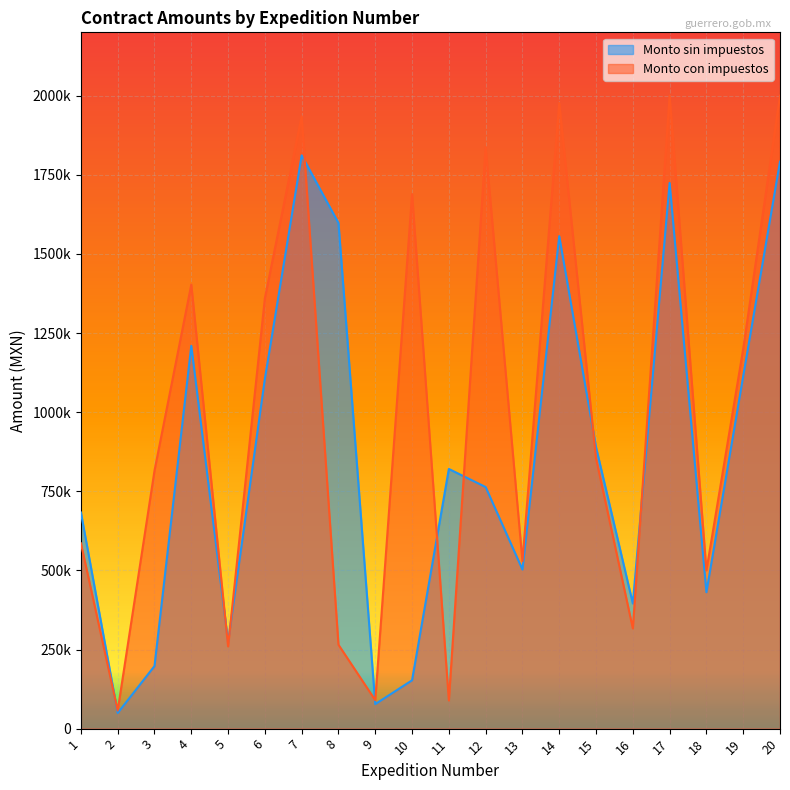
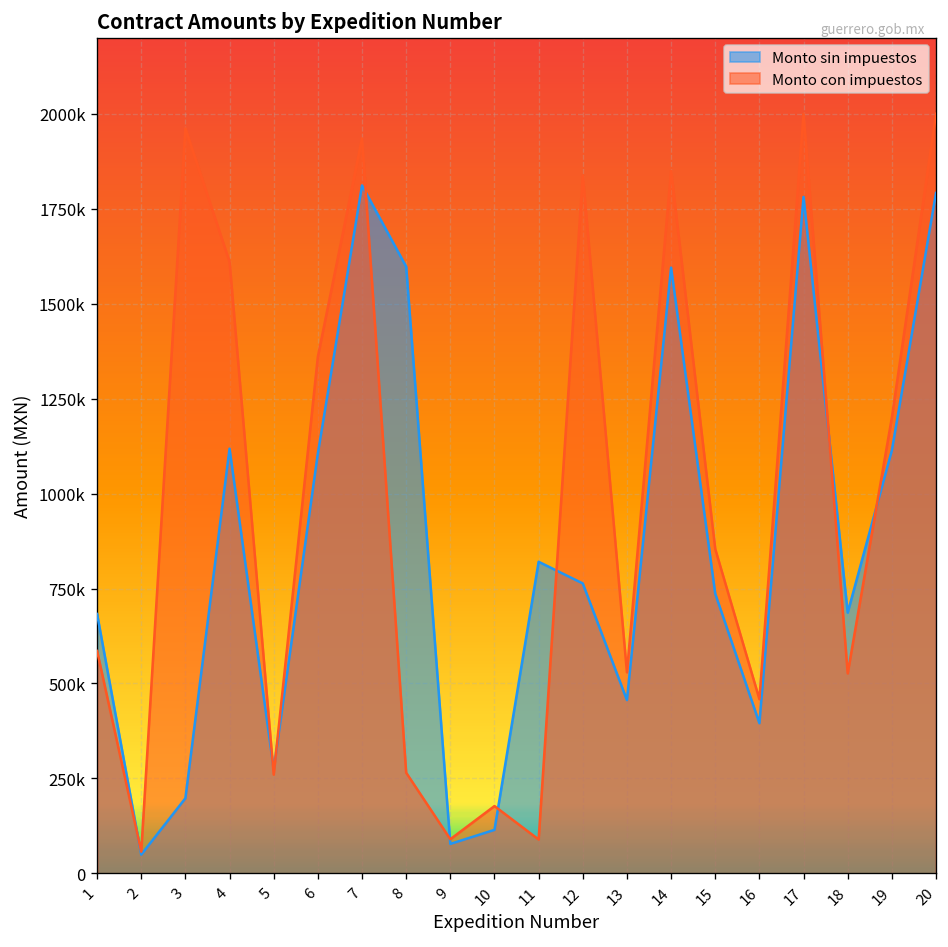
Monto con impuestos, 3: 820000 -> 1960000
Monto sin impuestos, 4: 1210000 -> 1120000
Monto con impuestos, 4: 1400000 -> 1610000
Monto sin impuestos, 10: 150000 -> 110000
Monto con impuestos, 10: 1690000 -> 180000
Monto sin impuestos, 13: 500000 -> 460000
Monto sin impuestos, 14: 1560000 -> 1590000
Monto con impuestos, 14: 1980000 -> 1850000
Monto sin impuestos, 15: 890000 -> 740000
Monto con impuestos, 16: 320000 -> 460000
Monto sin impuestos, 17: 1720000 -> 1780000
Monto sin impuestos, 18: 430000 -> 690000
Monto con impuestos, 18: 500000 -> 530000
